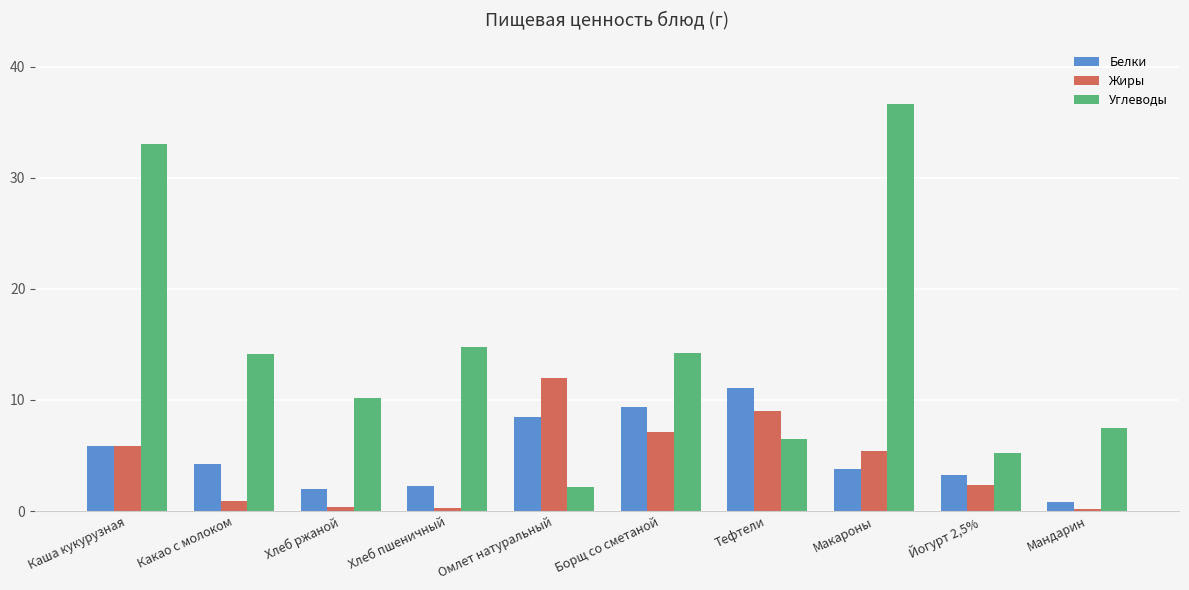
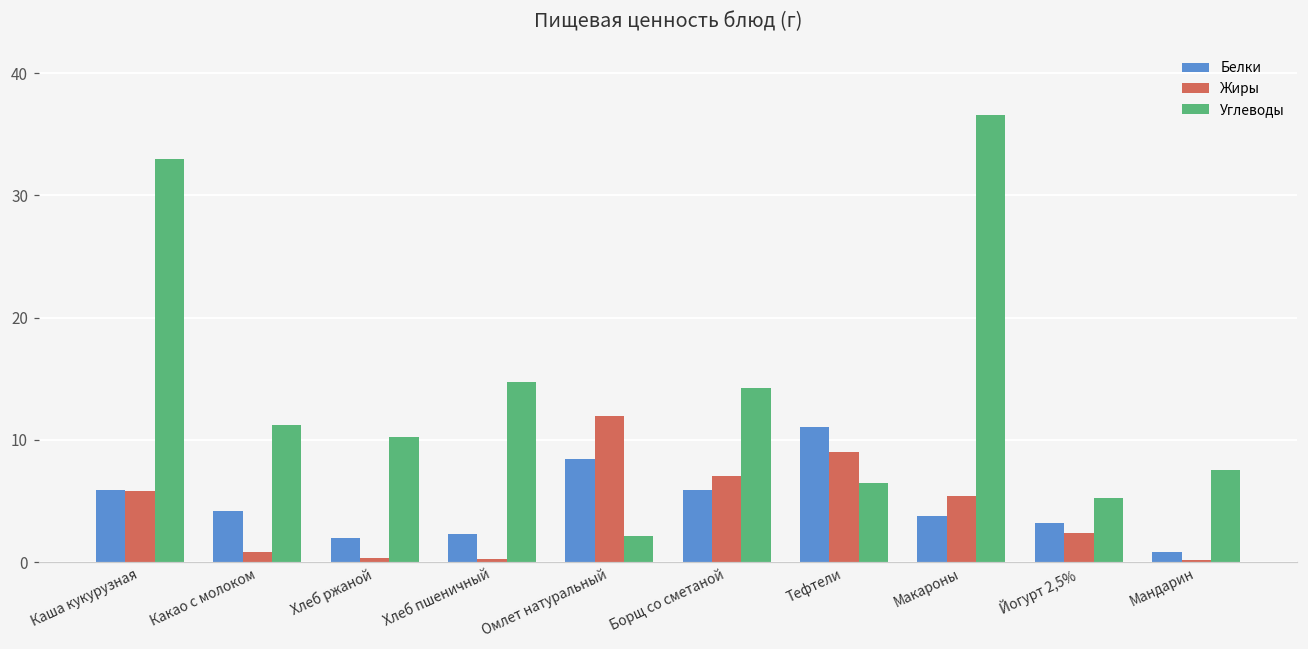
Углеводы, Какао с молоком: 14.2 -> 11.3
Белки, Борщ со сметаной: 9.4 -> 5.9
